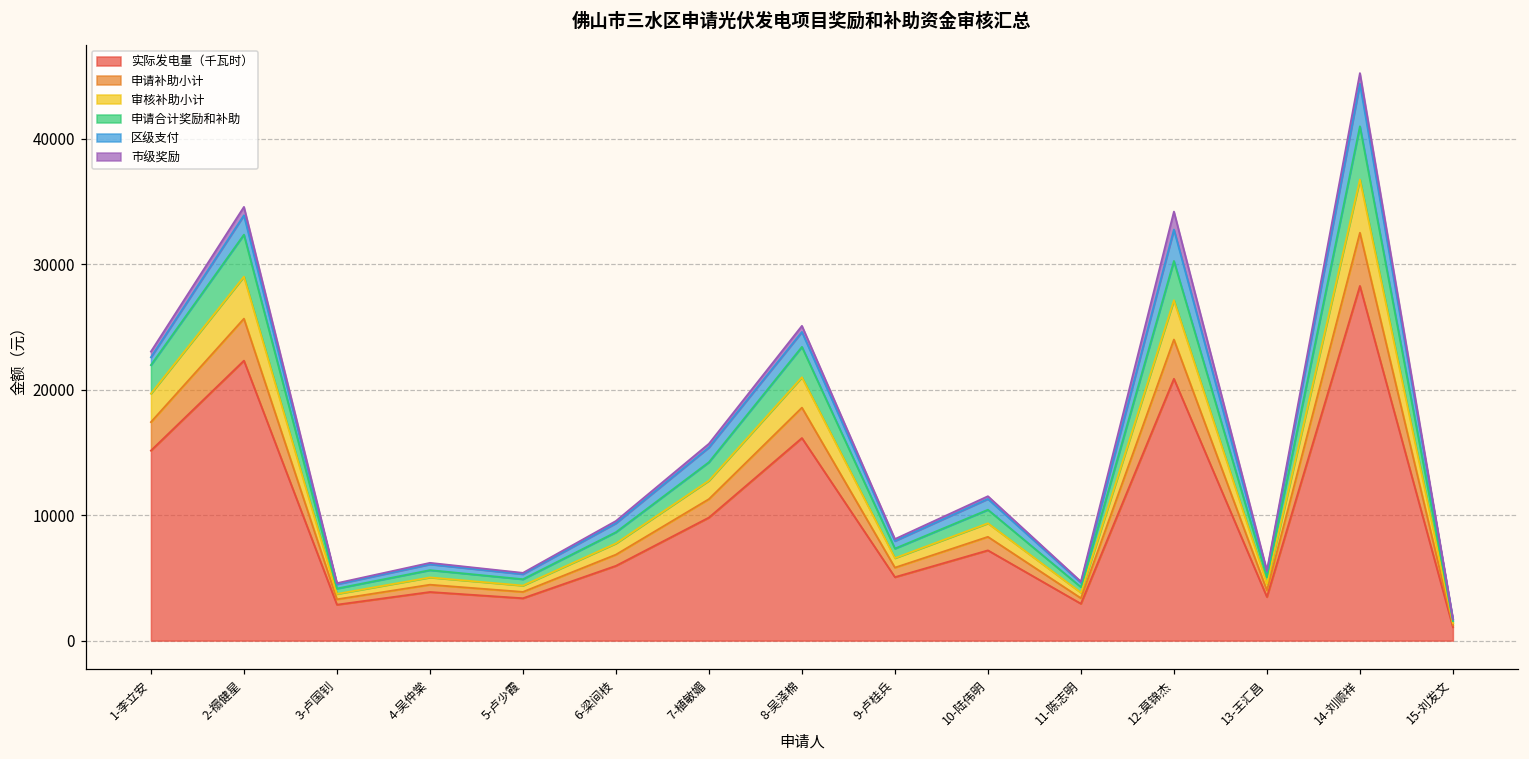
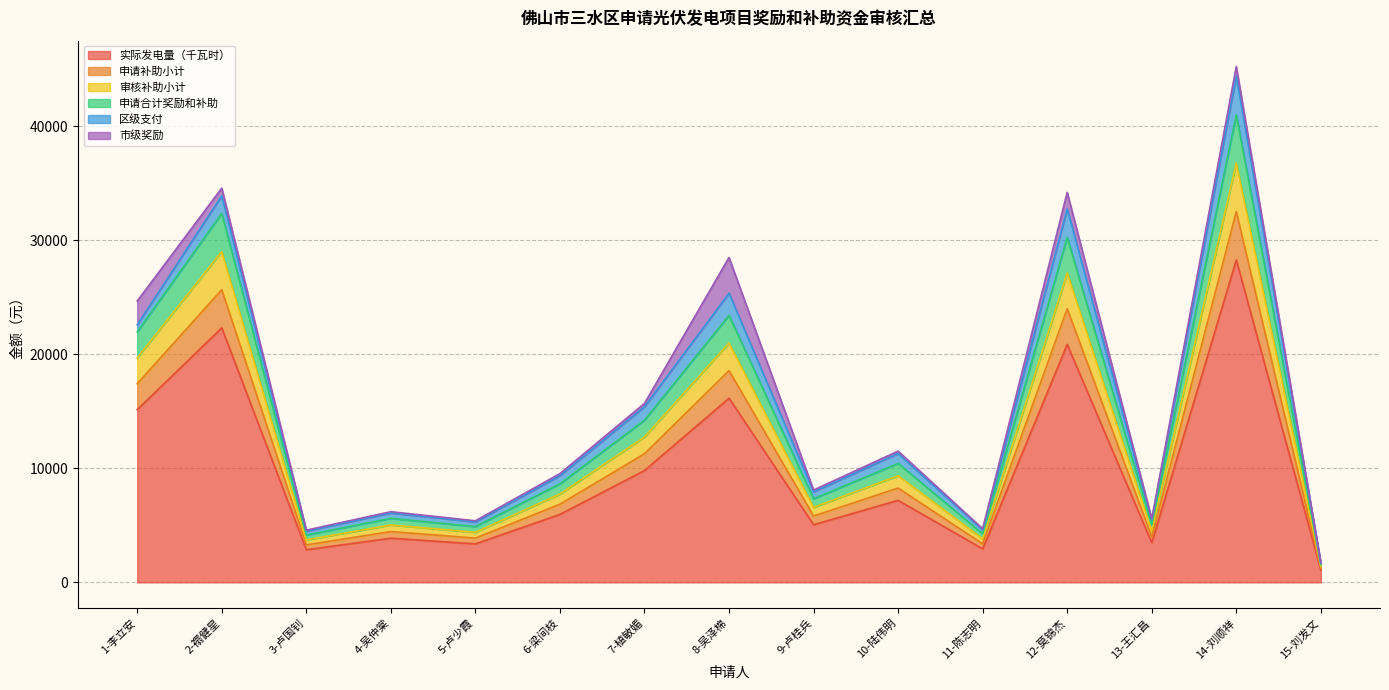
市级奖励, 1-李立安: 500 -> 2100
区级支付, 8-吴泽棉: 1200 -> 1900
市级奖励, 8-吴泽棉: 500 -> 3100
